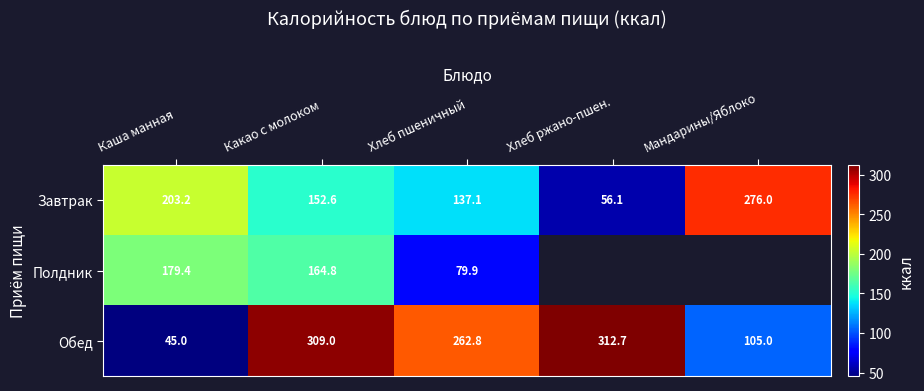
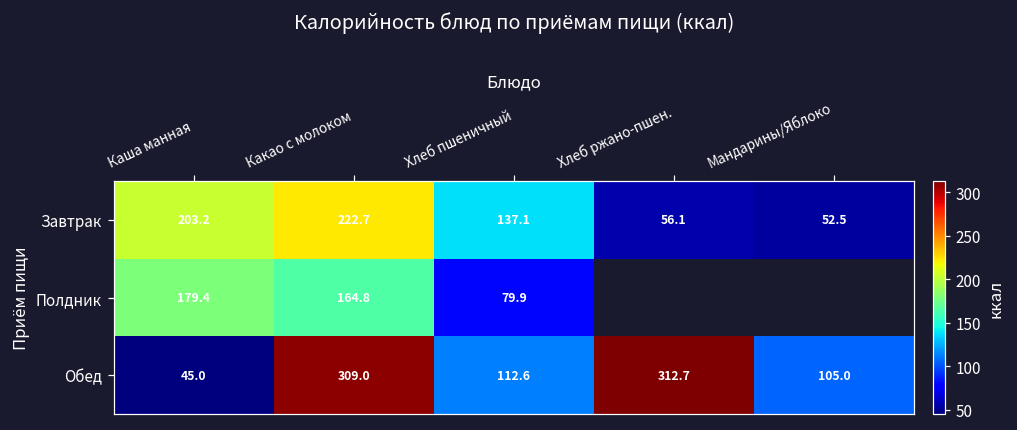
Завтрак, Какао с молоком: 152.6 -> 222.7
Завтрак, Мандарины/Яблоко: 276.0 -> 52.5
Обед, Хлеб пшеничный: 262.8 -> 112.6
